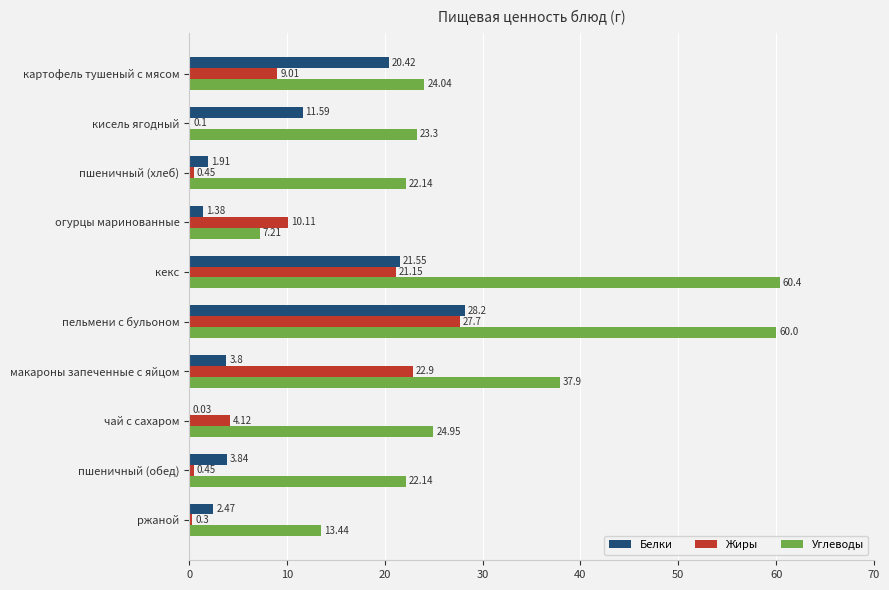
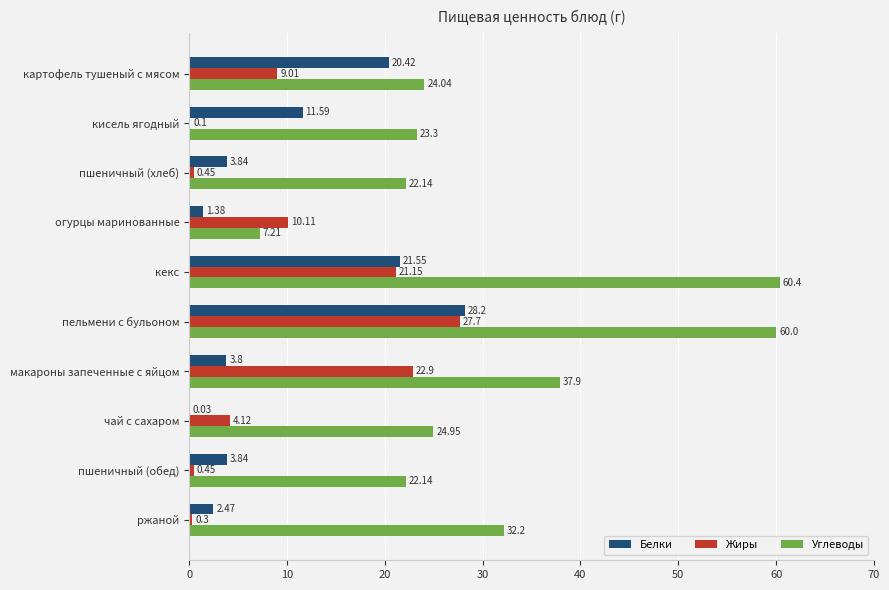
Белки, пшеничный (хлеб): 1.91 -> 3.84
Углеводы, ржаной: 13.44 -> 32.2
